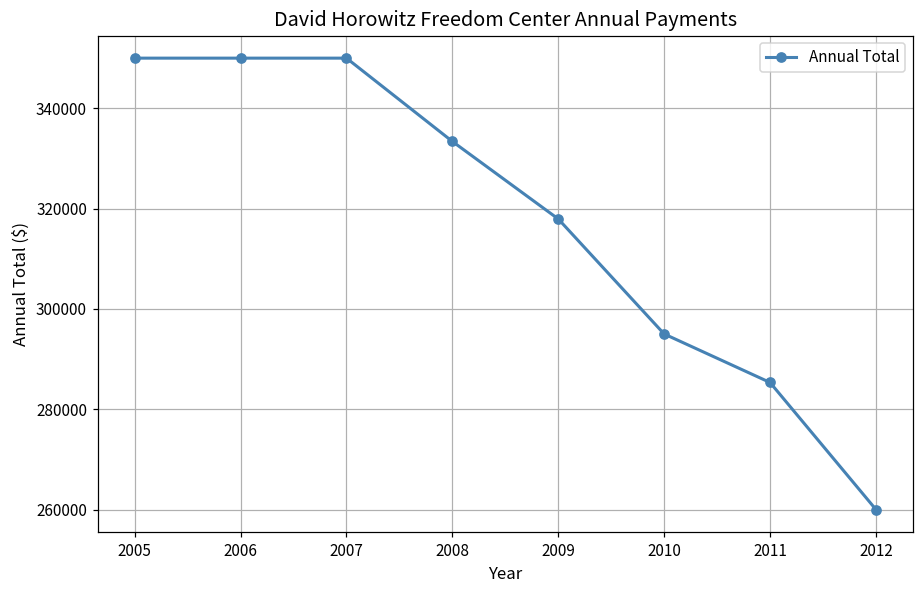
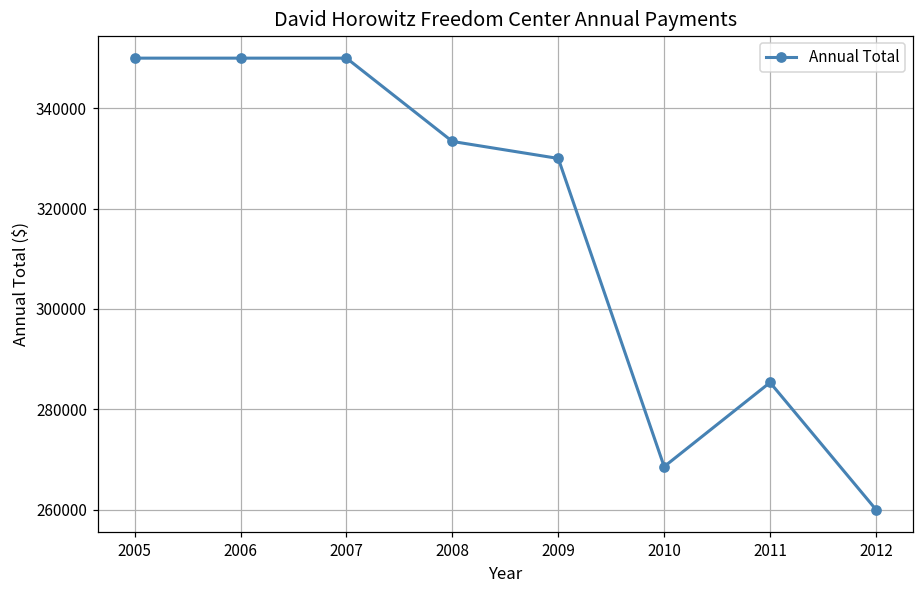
2009: 318000 -> 330000
2010: 295000 -> 269000
